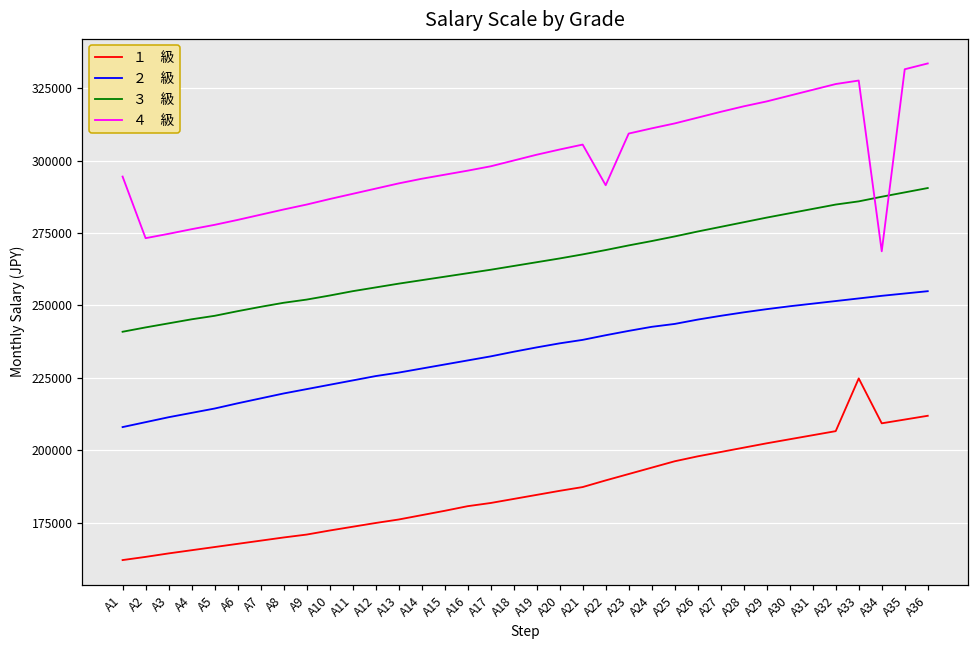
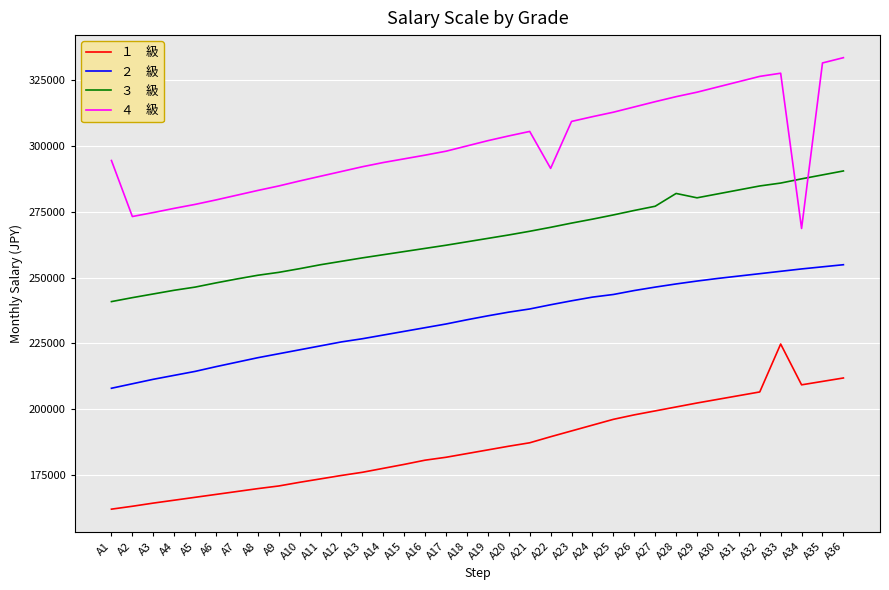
３ 級, A28: 279000 -> 282000
